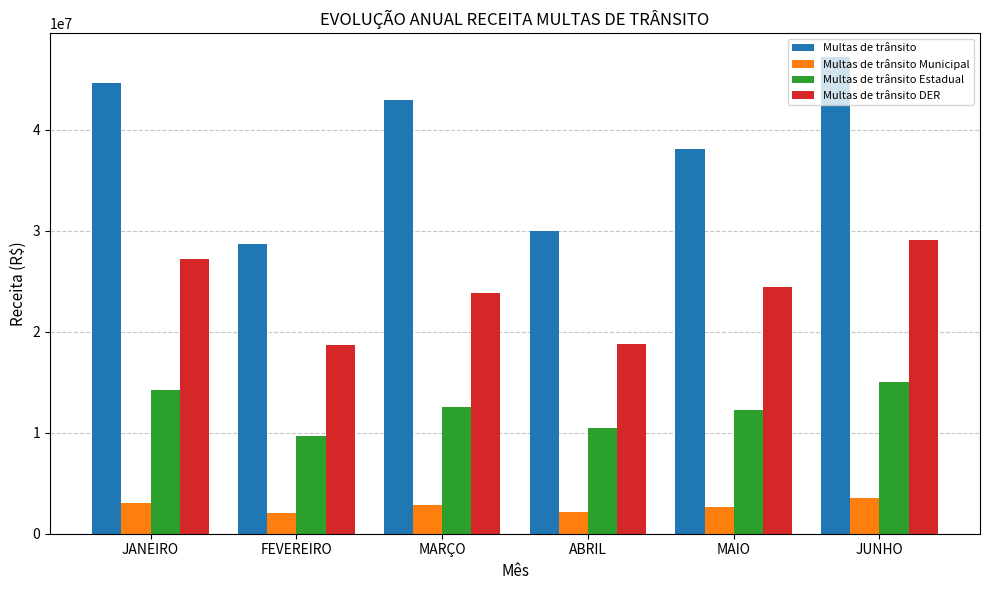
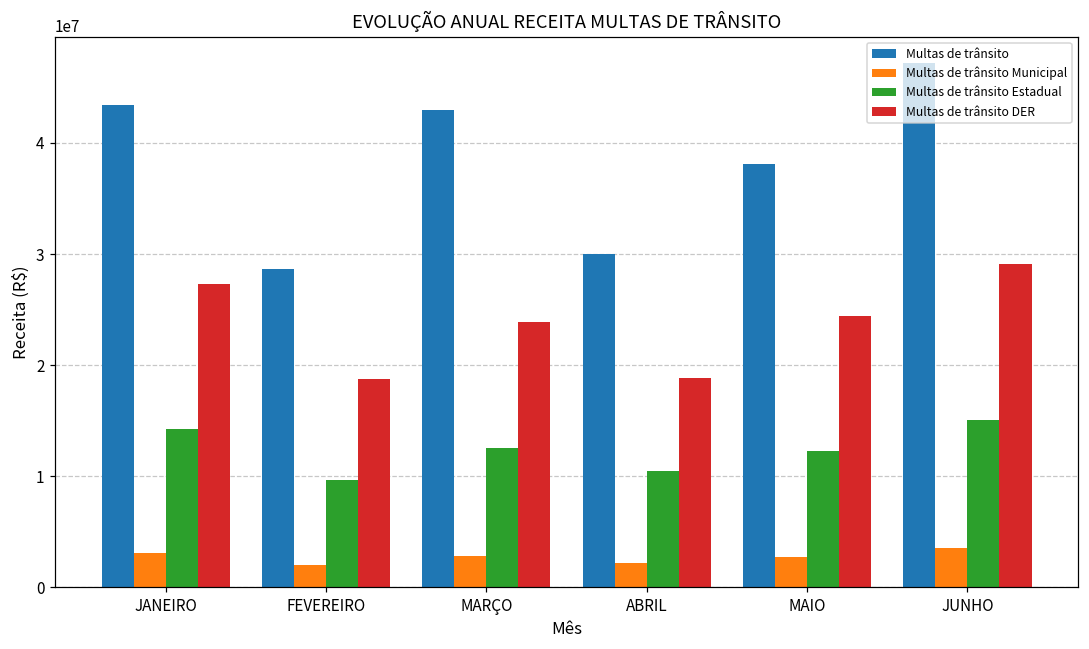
Multas de trânsito, JANEIRO: 44600000 -> 43400000
